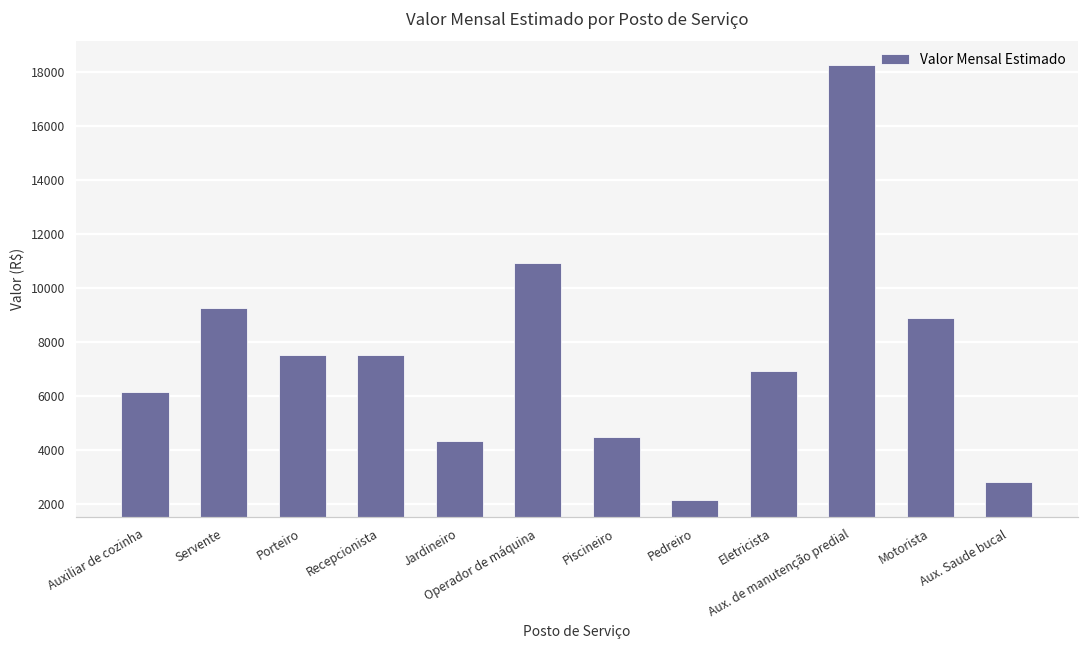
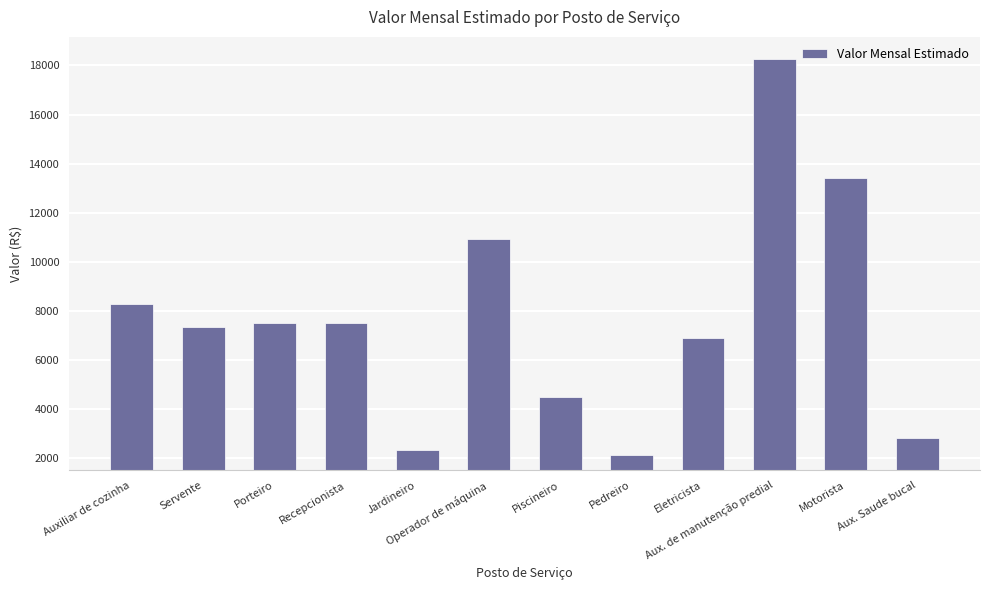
Auxiliar de cozinha: 6100 -> 8300
Servente: 9300 -> 7300
Jardineiro: 4400 -> 2300
Motorista: 8900 -> 13400
